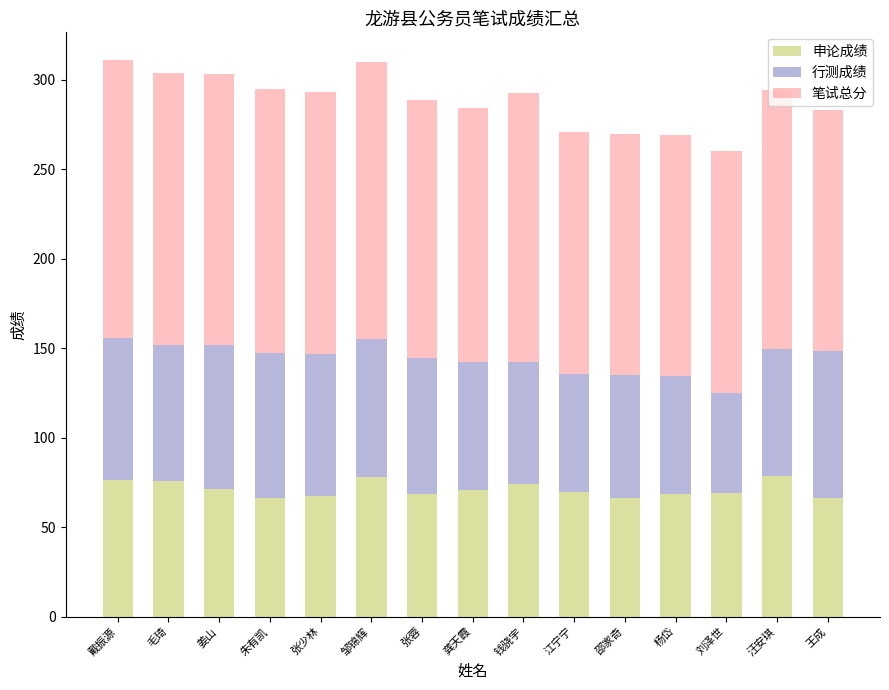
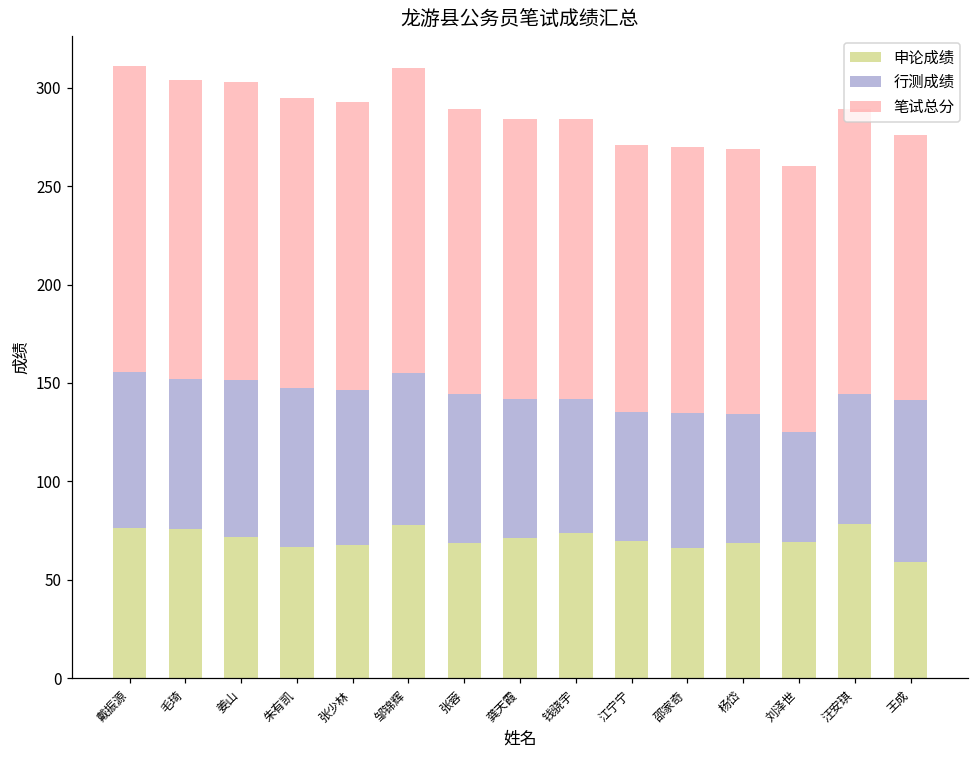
笔试总分, 钱骁宇: 150 -> 142
行测成绩, 汪安琪: 71 -> 66
申论成绩, 王成: 66 -> 59
